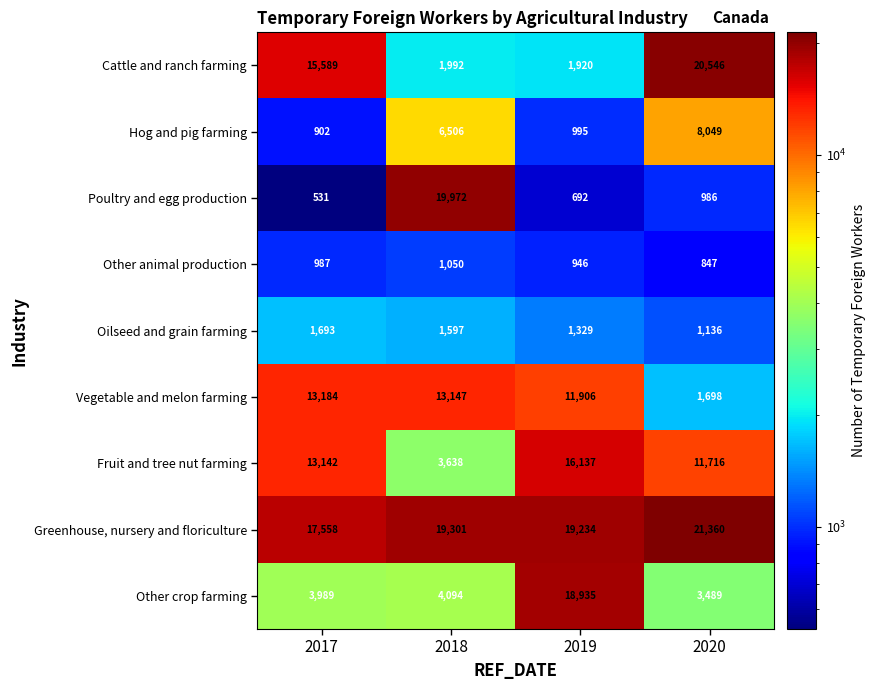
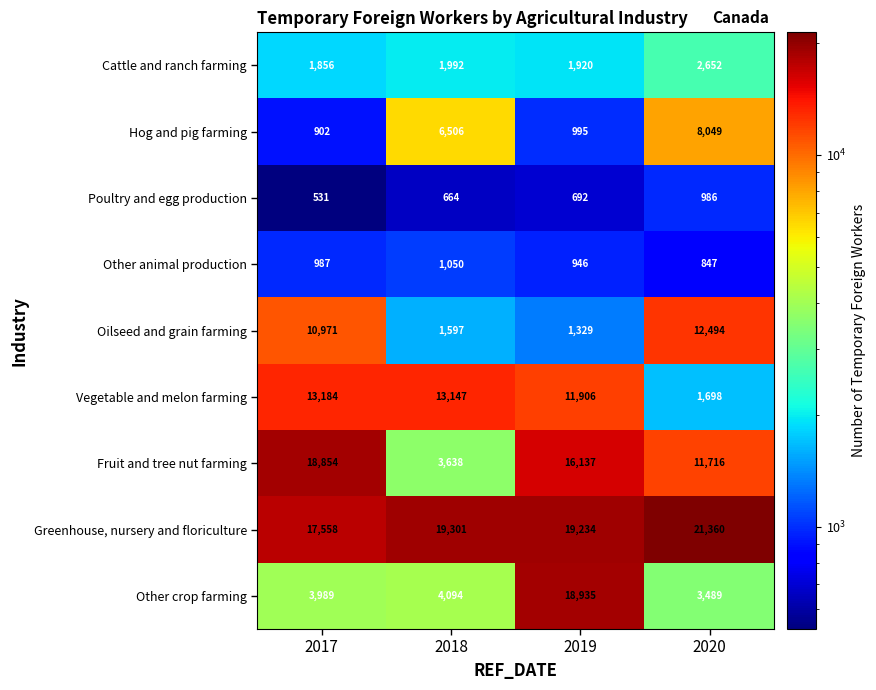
Cattle and ranch farming, 2017: 15,589 -> 1,856
Cattle and ranch farming, 2020: 20,546 -> 2,652
Poultry and egg production, 2018: 19,972 -> 664
Oilseed and grain farming, 2017: 1,693 -> 10,971
Oilseed and grain farming, 2020: 1,136 -> 12,494
Fruit and tree nut farming, 2017: 13,142 -> 18,854
